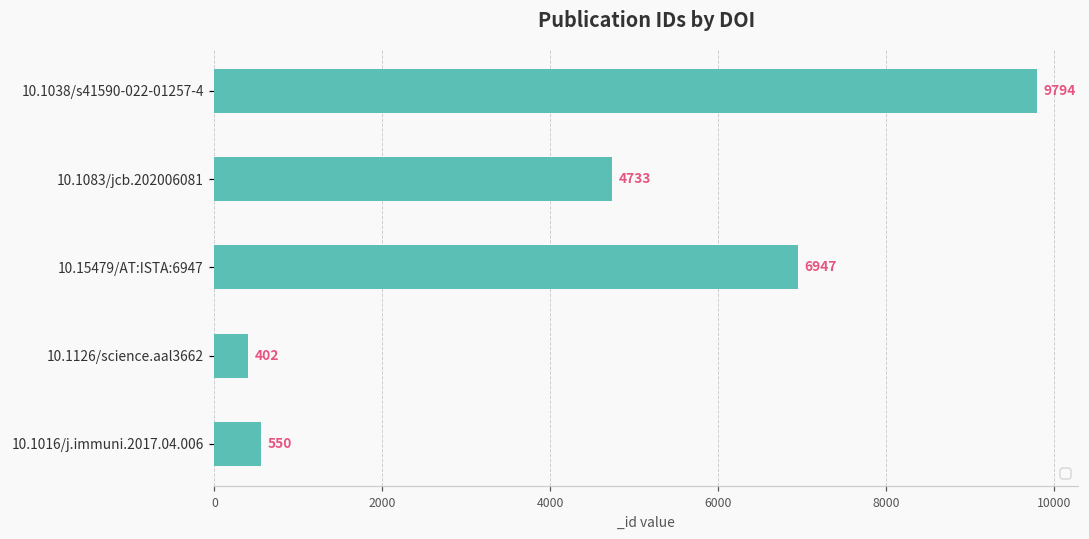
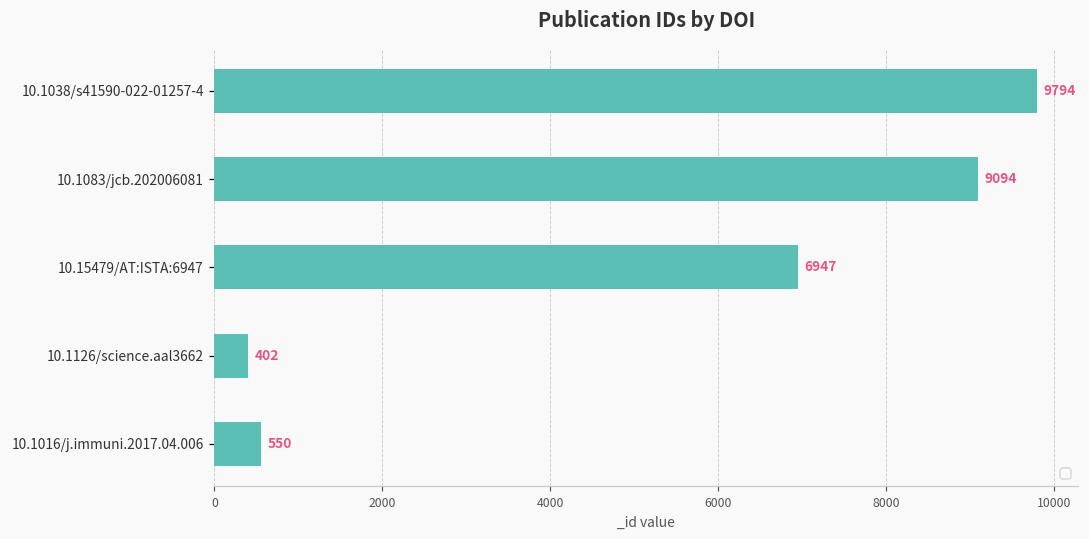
10.1083/jcb.202006081: 4733 -> 9094
